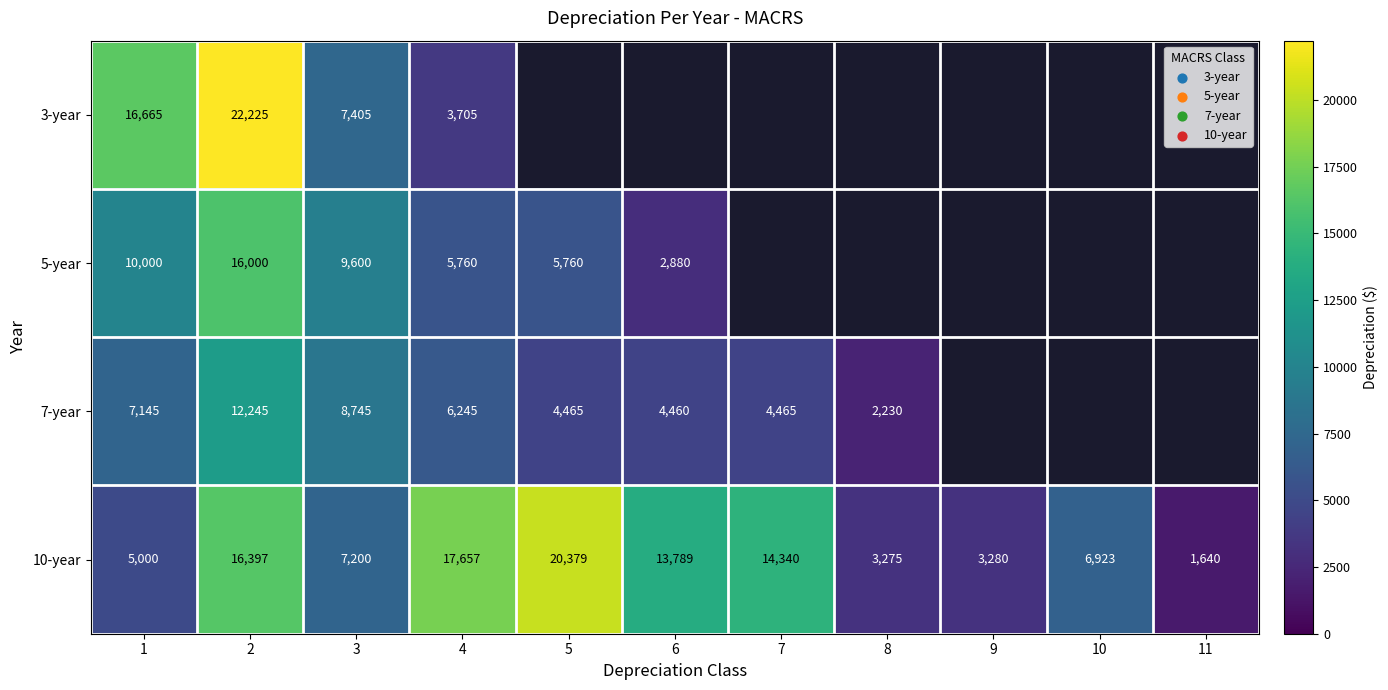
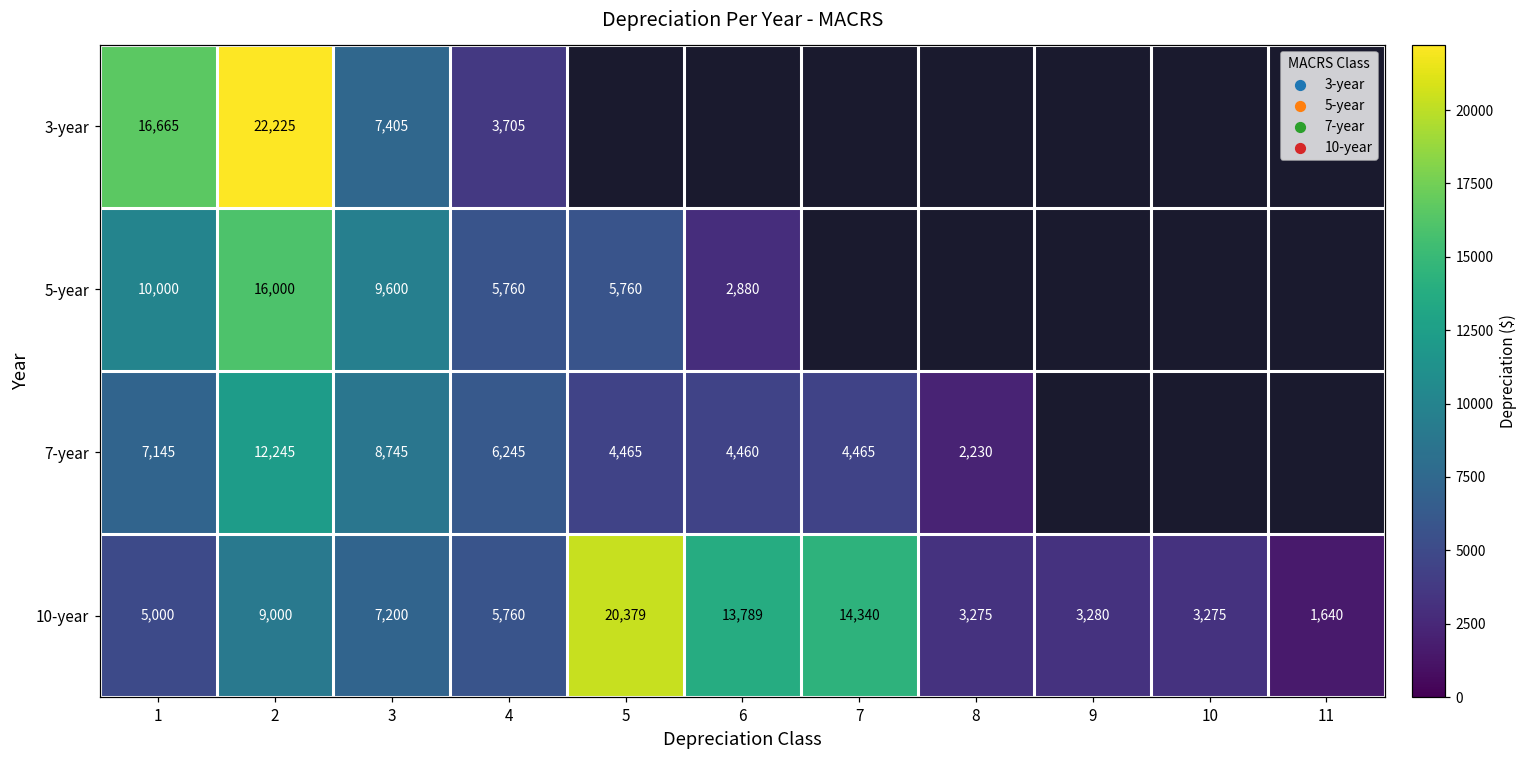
10-year, 2: 16,397 -> 9,000
10-year, 4: 17,657 -> 5,760
10-year, 10: 6,923 -> 3,275
